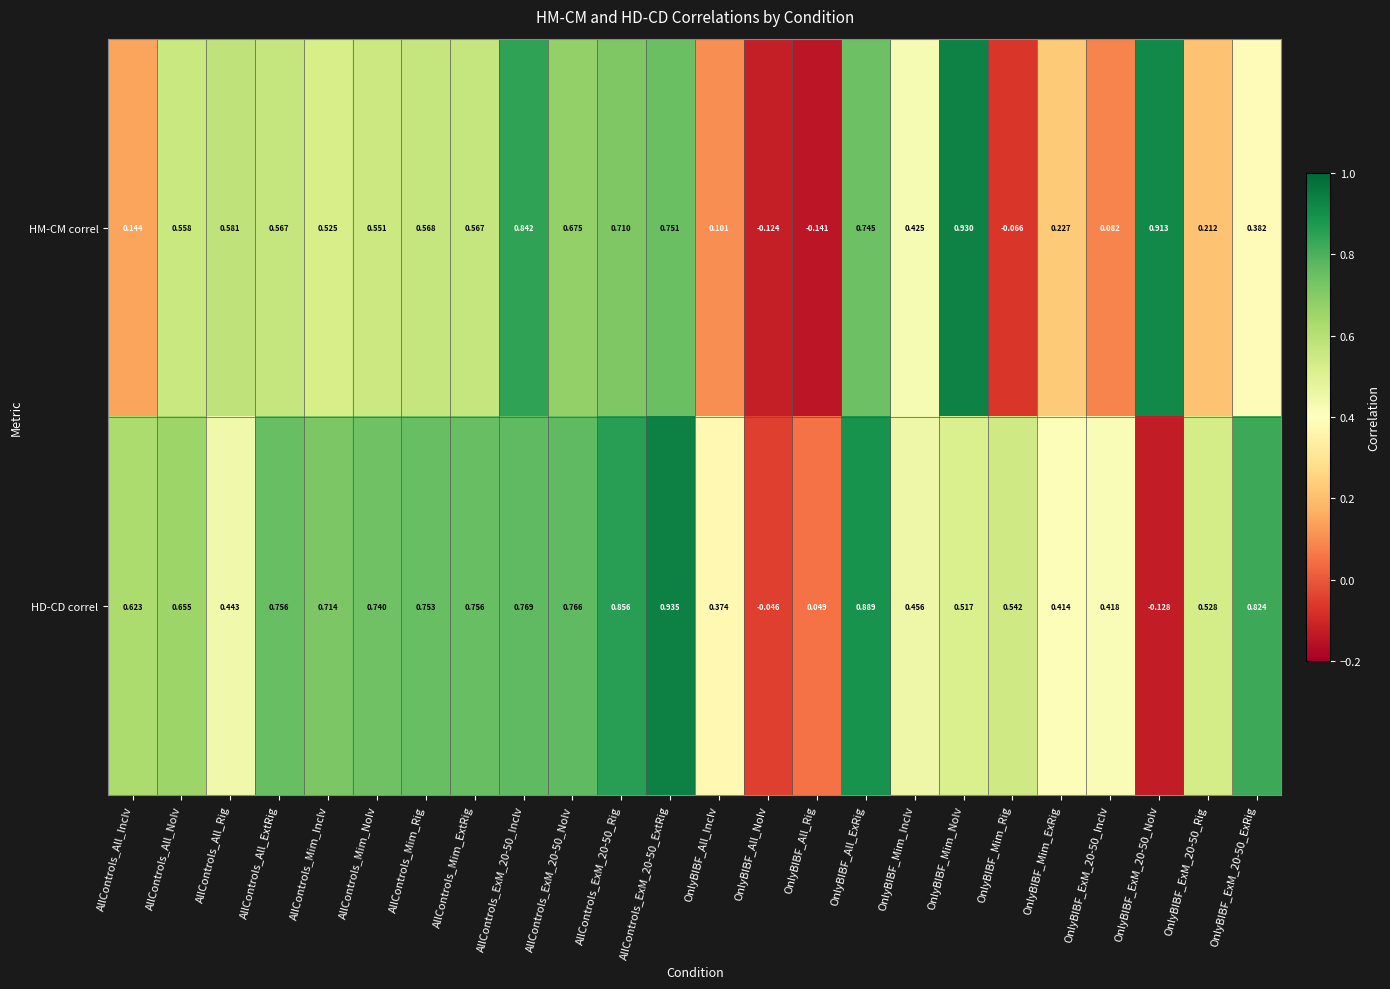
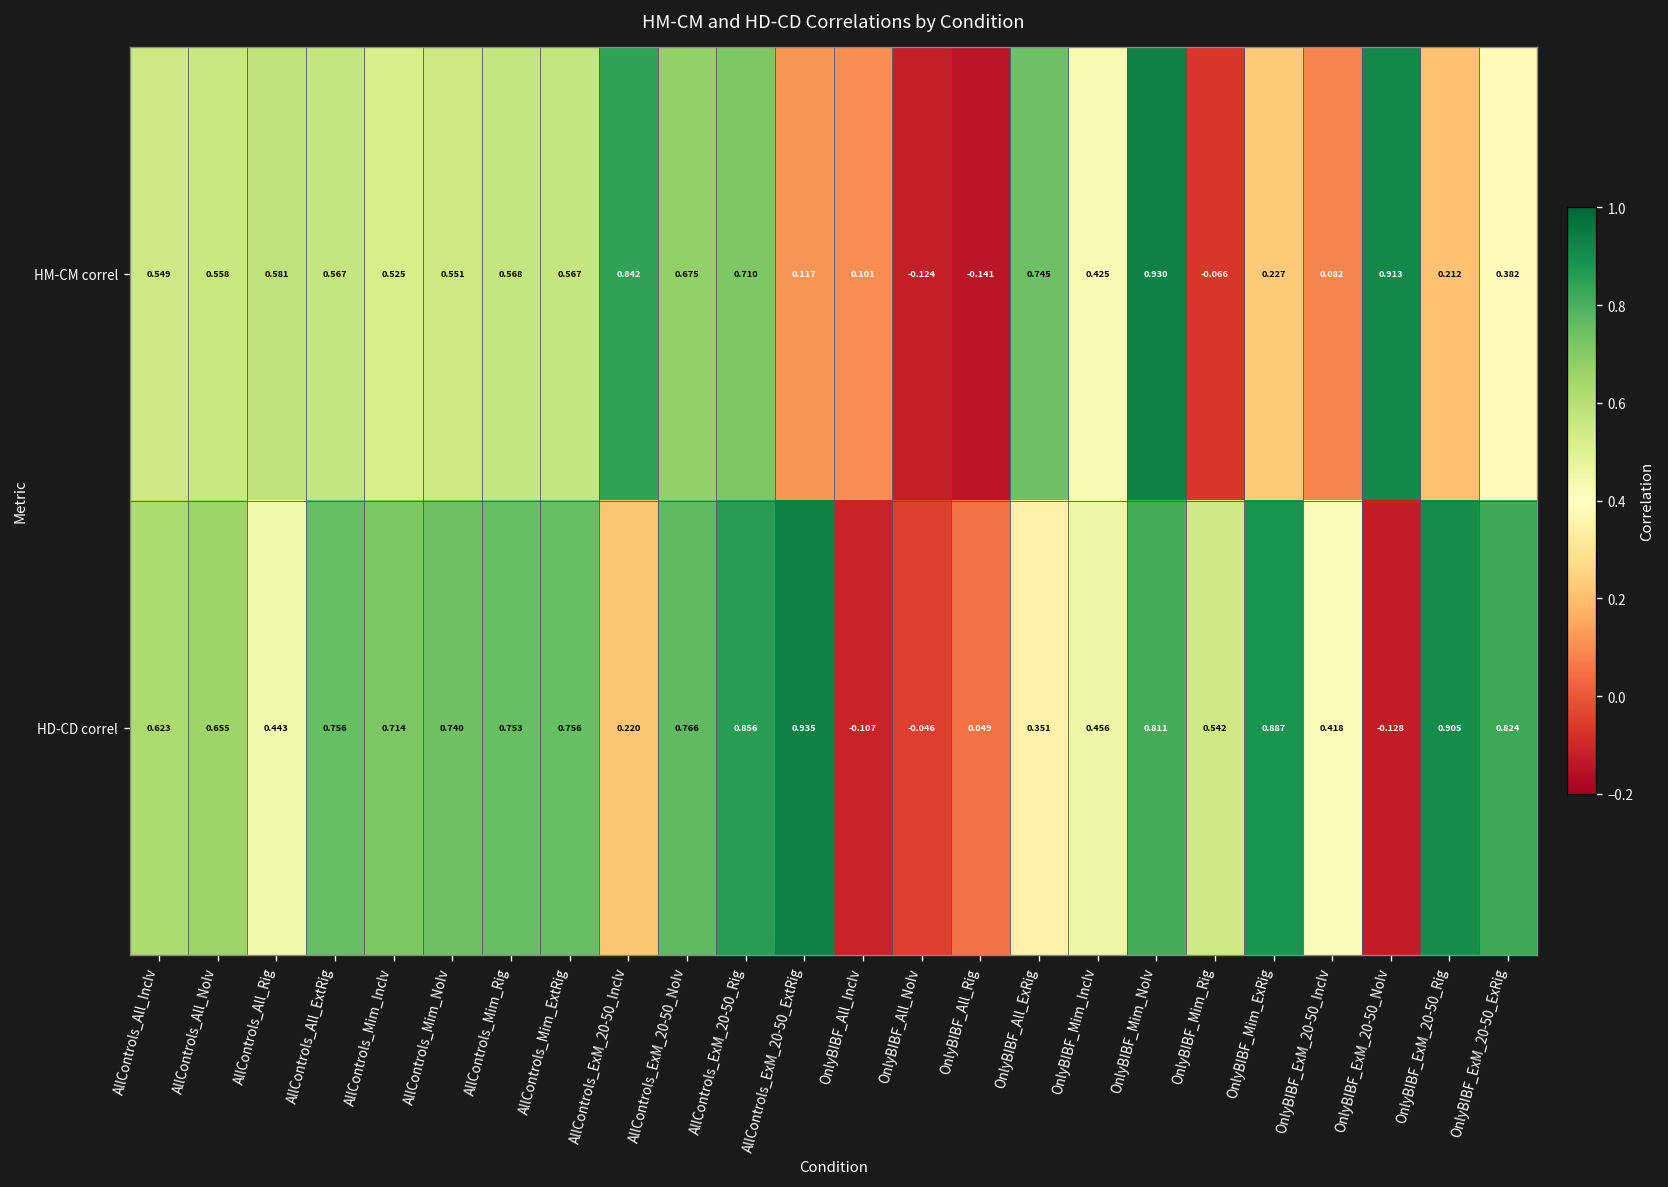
HM-CM correl, AllControls_All_IncIv: 0.144 -> 0.549
HM-CM correl, AllControls_ExM_20-50_ExtRig: 0.751 -> 0.117
HD-CD correl, AllControls_ExM_20-50_Inclv: 0.769 -> 0.220
HD-CD correl, OnlyBIBF_All_IncIv: 0.374 -> -0.107
HD-CD correl, OnlyBIBF_All_ExRig: 0.889 -> 0.351
HD-CD correl, OnlyBIBF_Mim_NoIv: 0.517 -> 0.811
HD-CD correl, OnlyBIBF_Mim_ExRig: 0.414 -> 0.887
HD-CD correl, OnlyBIBF_ExM_20-50_Rig: 0.528 -> 0.905
